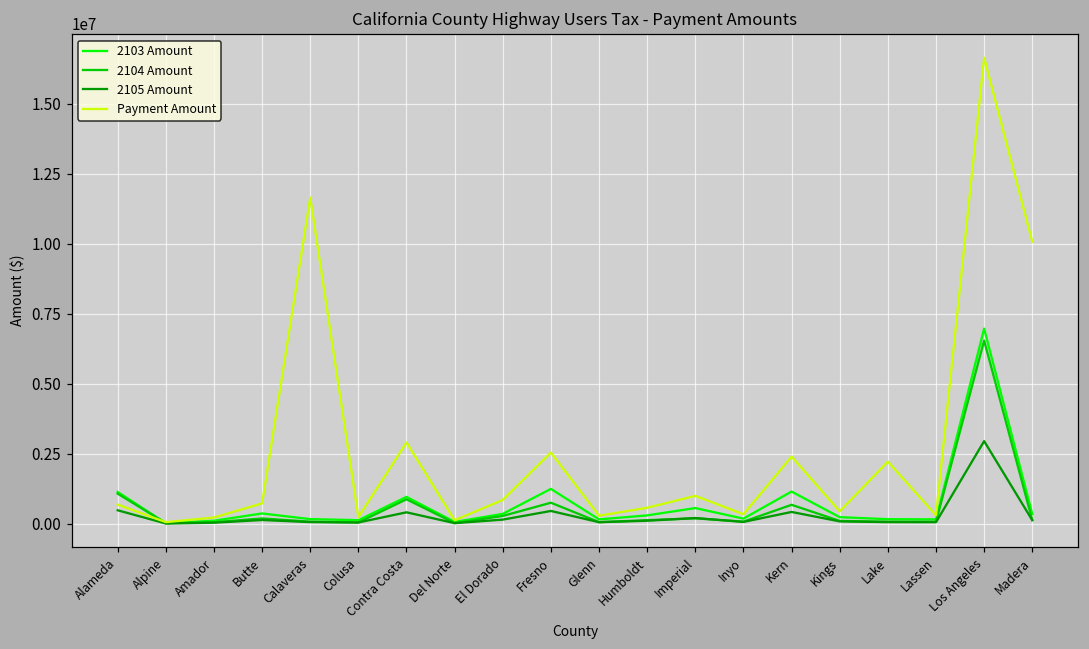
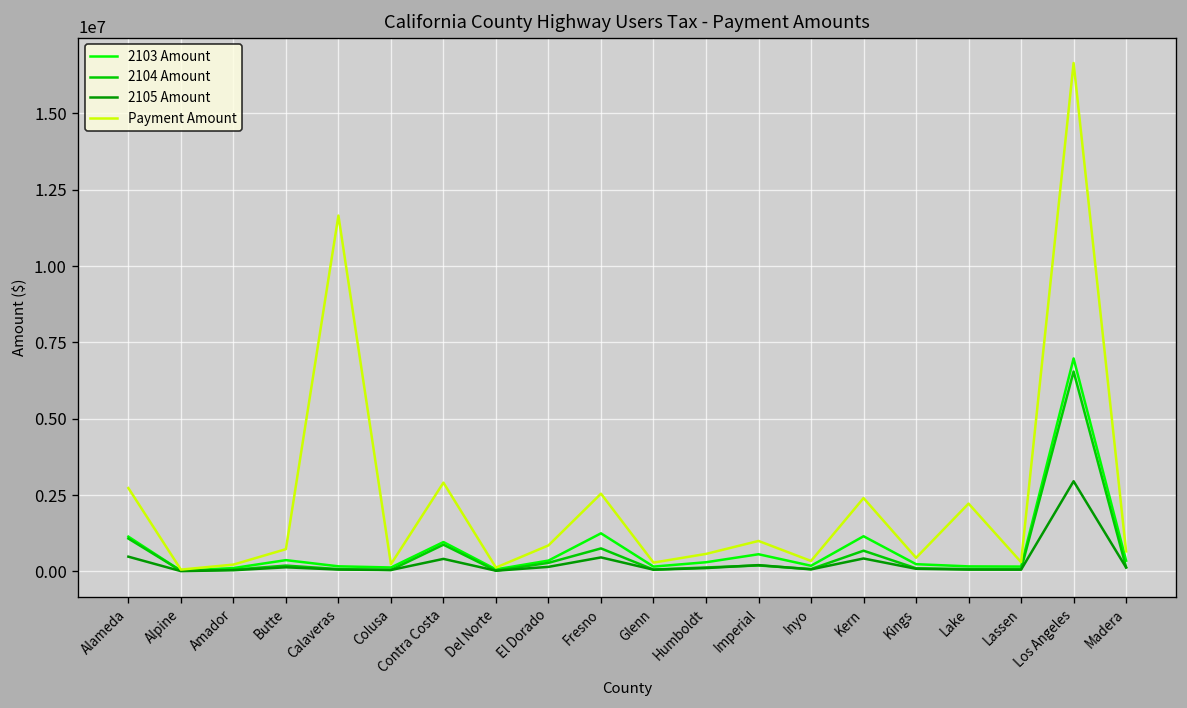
Payment Amount, Alameda: 700000 -> 2700000
Payment Amount, Madera: 10100000 -> 700000
